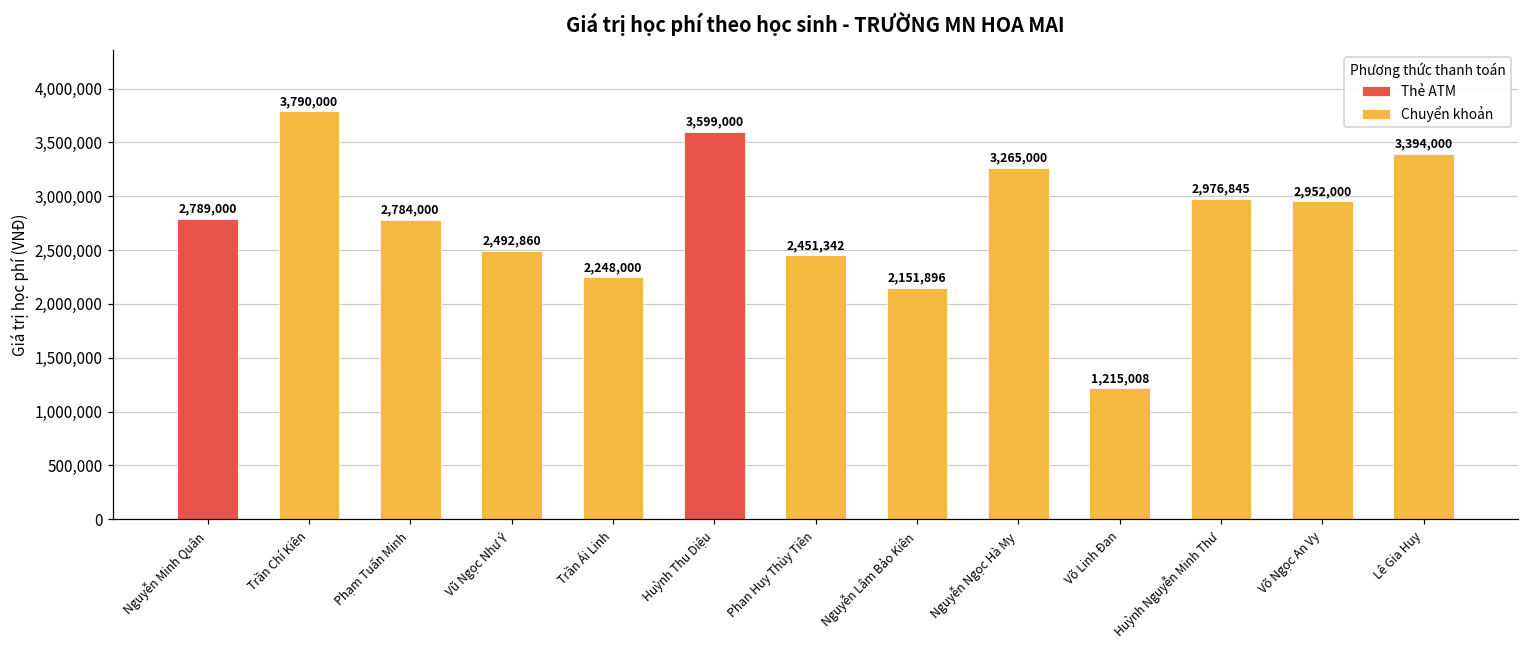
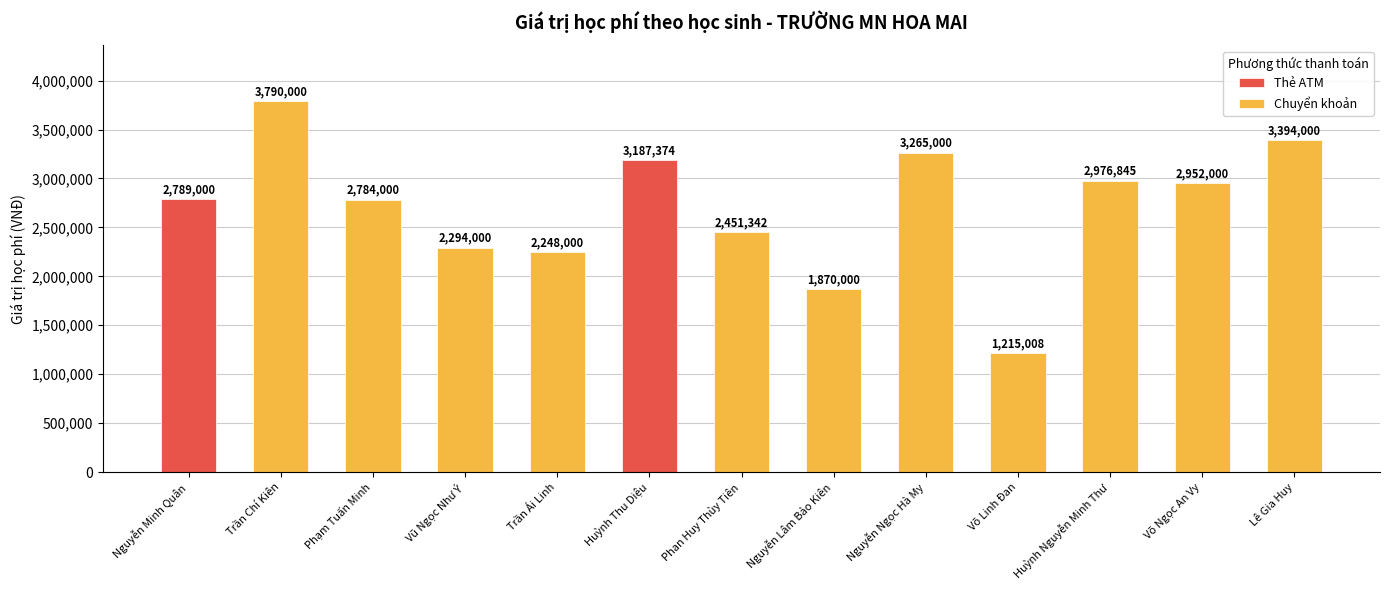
Vũ Ngọc Như Ý: 2,492,860 -> 2,294,000
Huỳnh Thu Diệu: 3,599,000 -> 3,187,374
Nguyễn Lâm Bảo Kiên: 2,151,896 -> 1,870,000
